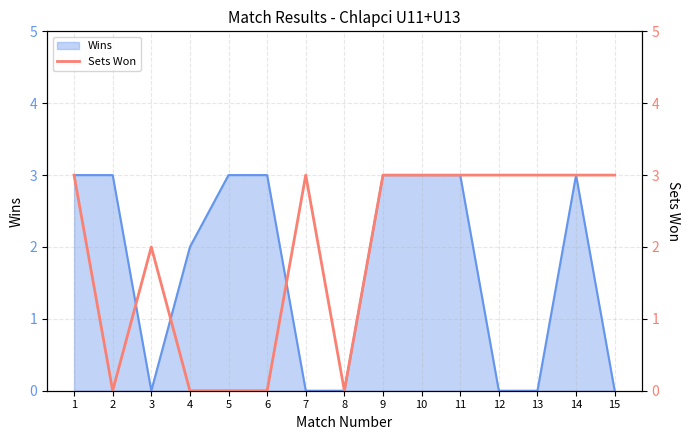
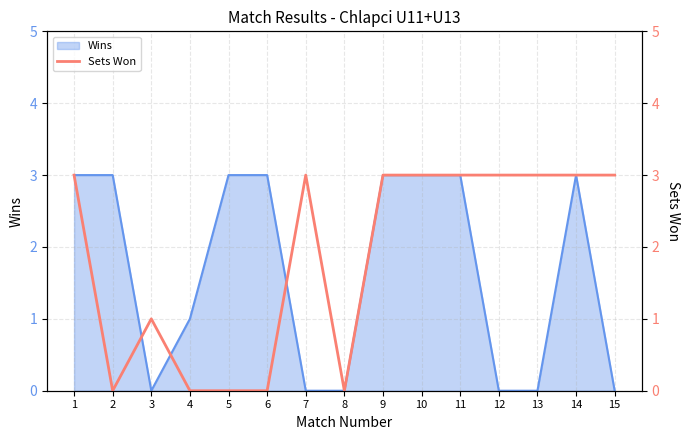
Wins, 4: 2 -> 1
Sets Won, 3: 2 -> 1
